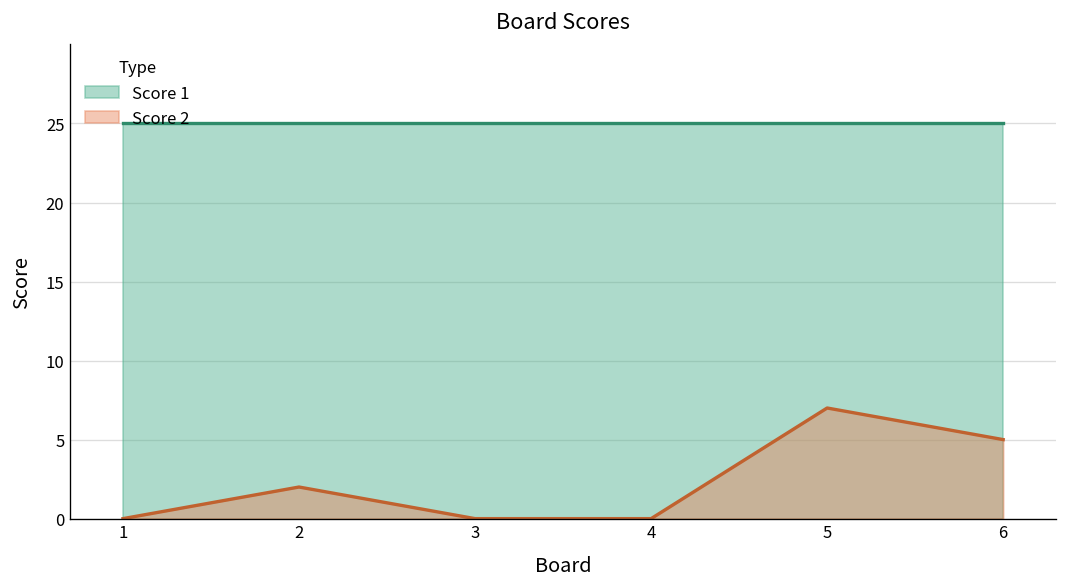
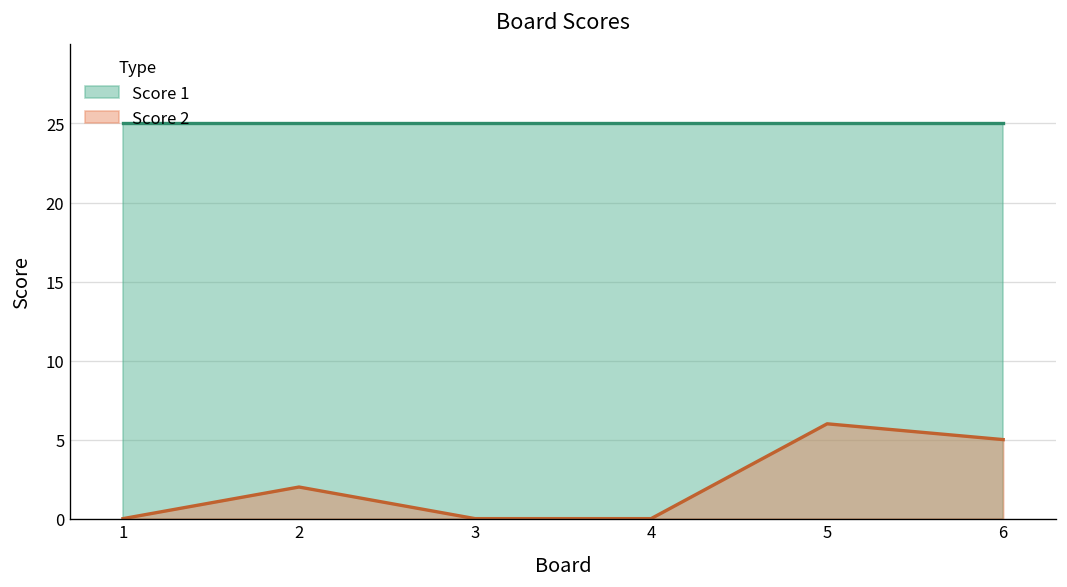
Score 2, 5: 7 -> 6
